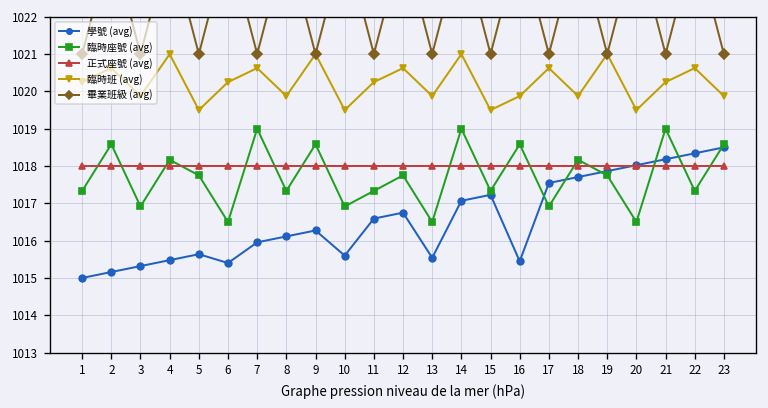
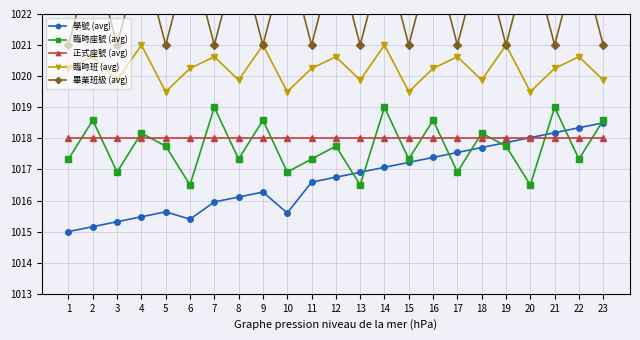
學號 (avg), 13: 1015.5 -> 1016.9
學號 (avg), 16: 1015.4 -> 1017.4
臨時班 (avg), 16: 1019.9 -> 1020.3
